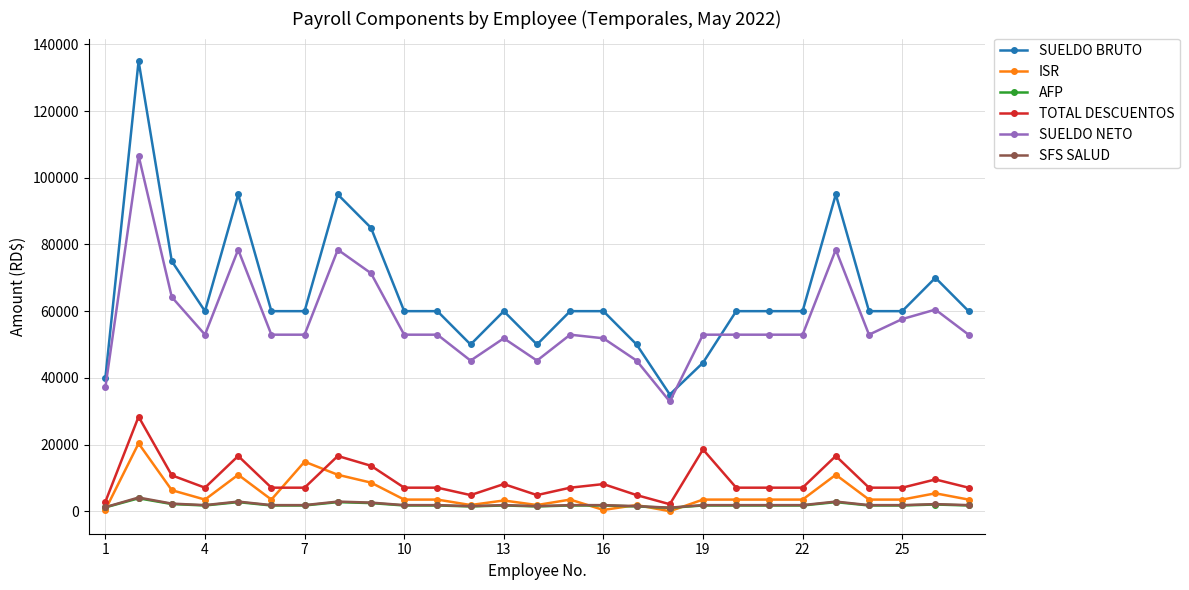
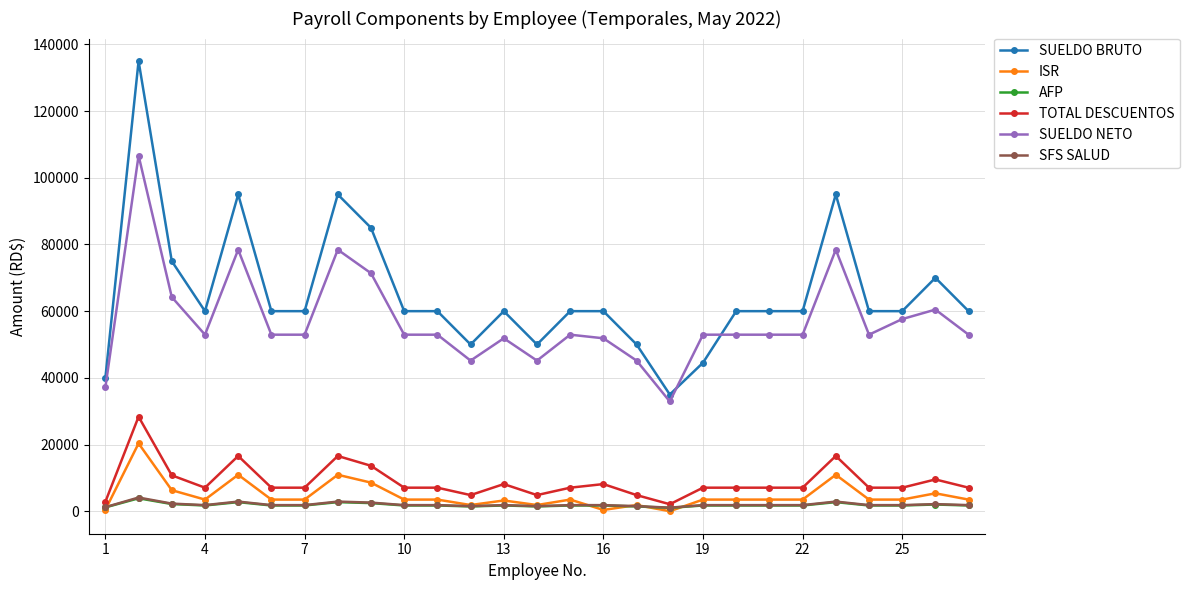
ISR, 7: 15000 -> 3000
TOTAL DESCUENTOS, 19: 19000 -> 7000
